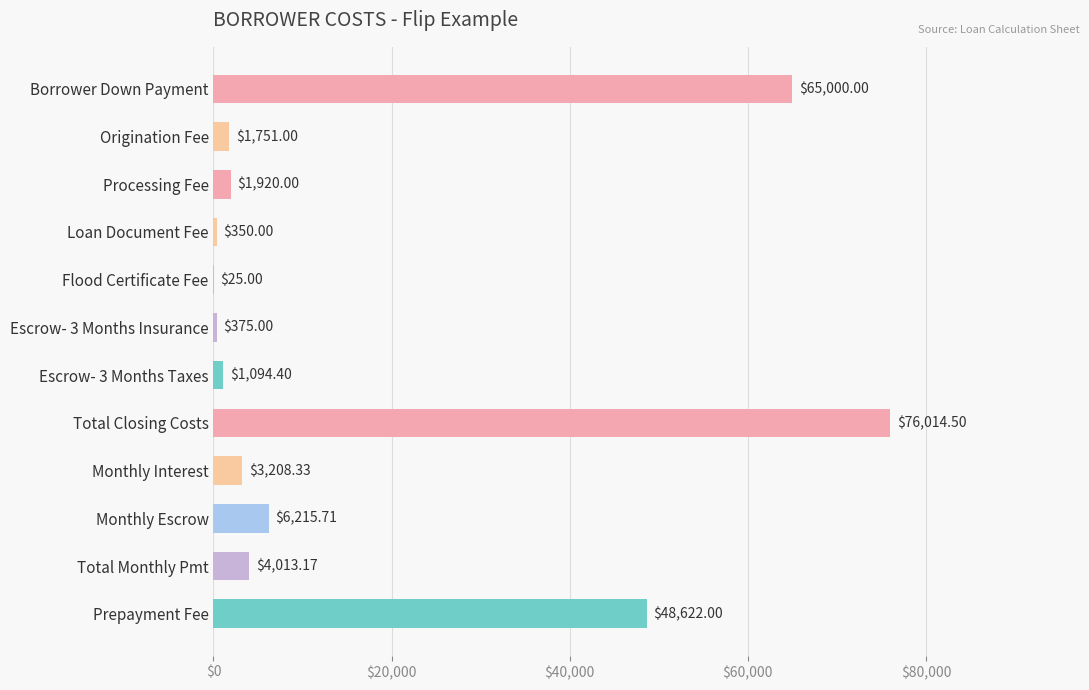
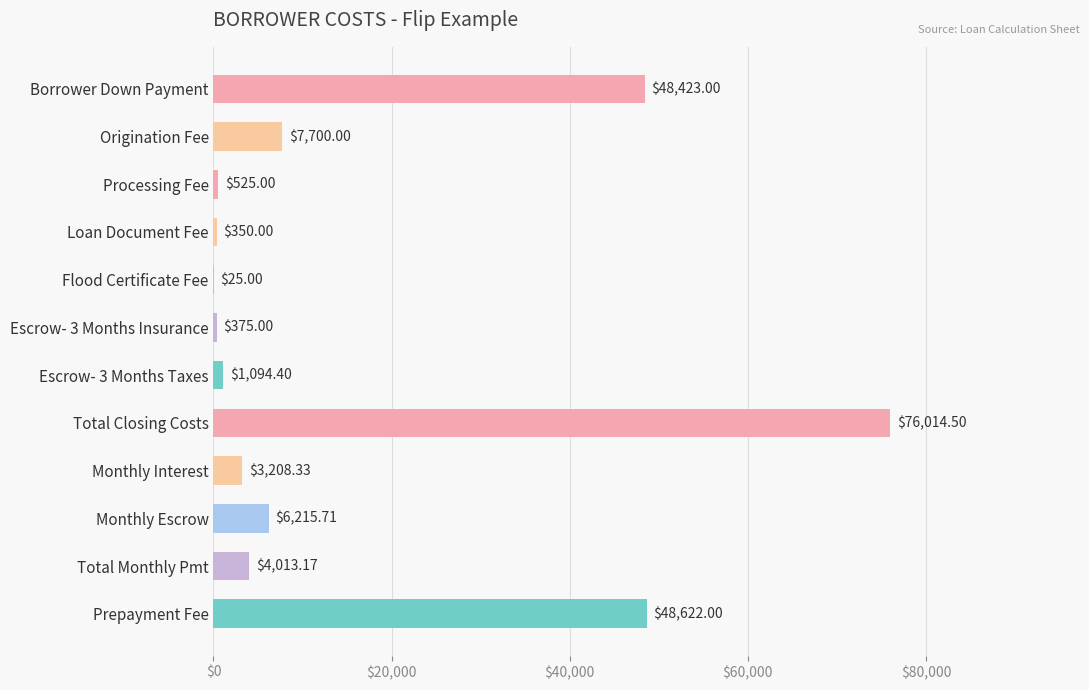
Borrower Down Payment: $65,000.00 -> $48,423.00
Origination Fee: $1,751.00 -> $7,700.00
Processing Fee: $1,920.00 -> $525.00
